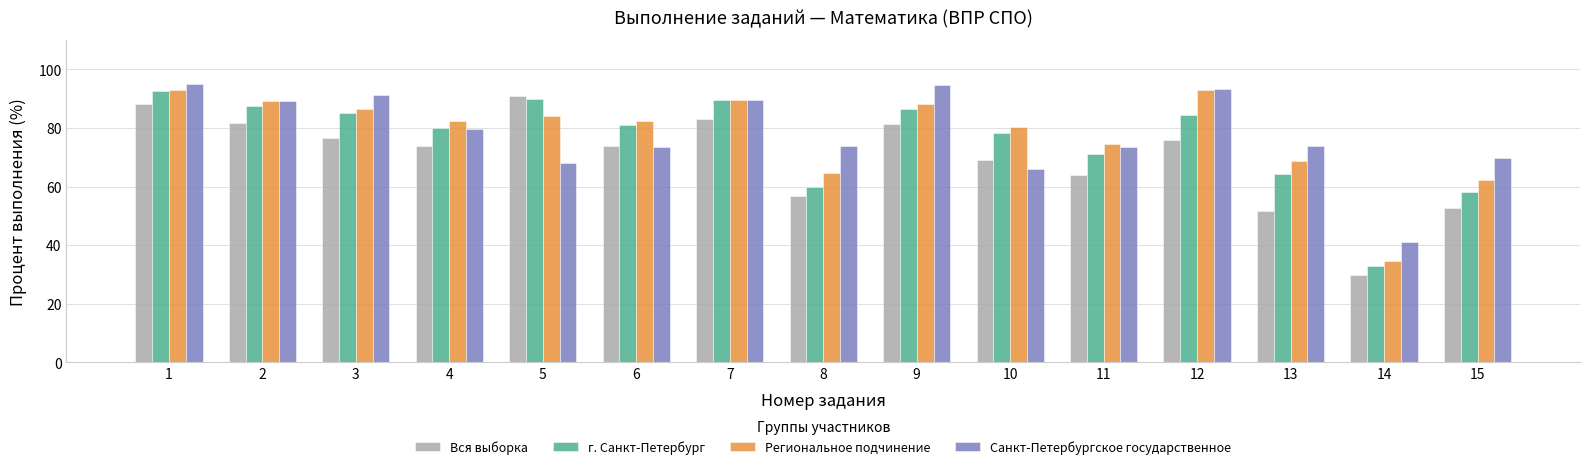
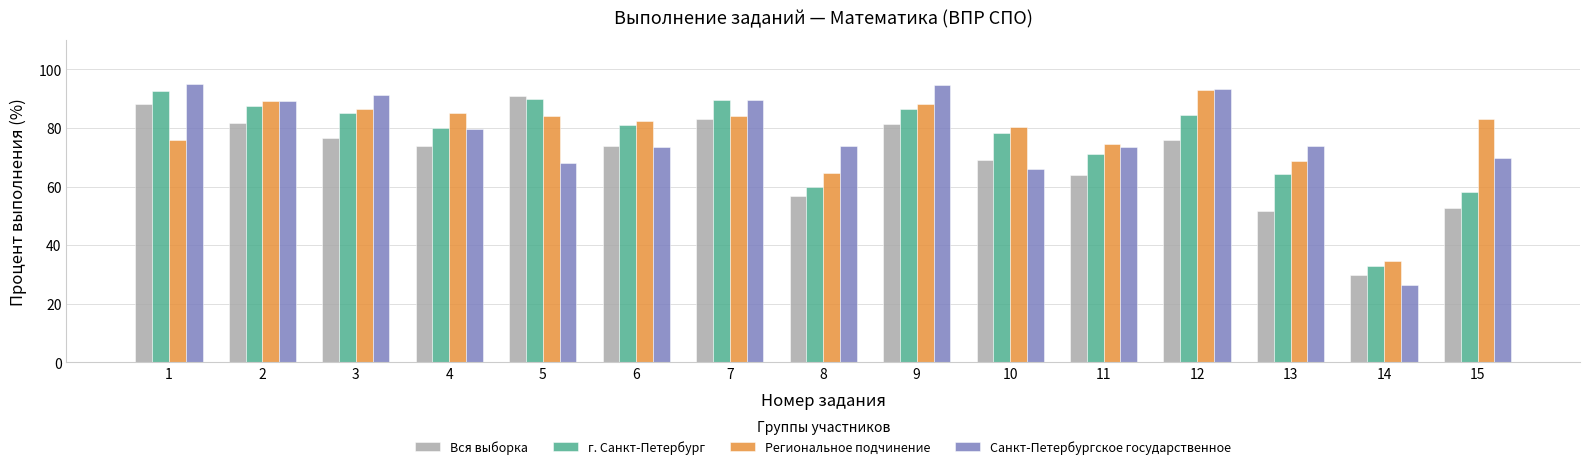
Региональное подчинение, 1: 93 -> 76
Региональное подчинение, 4: 82 -> 85
Региональное подчинение, 7: 90 -> 84
Санкт-Петербургское государственное, 14: 41 -> 26
Региональное подчинение, 15: 62 -> 83
